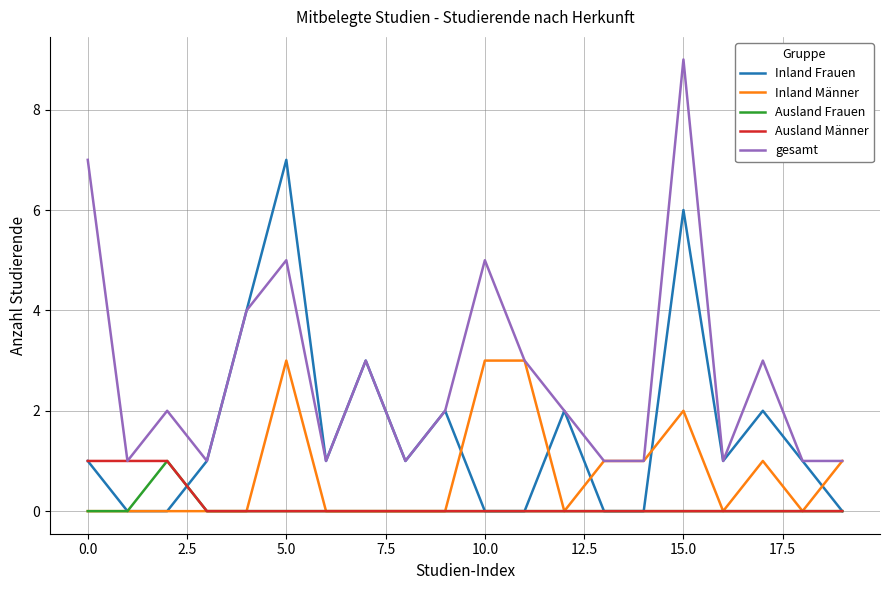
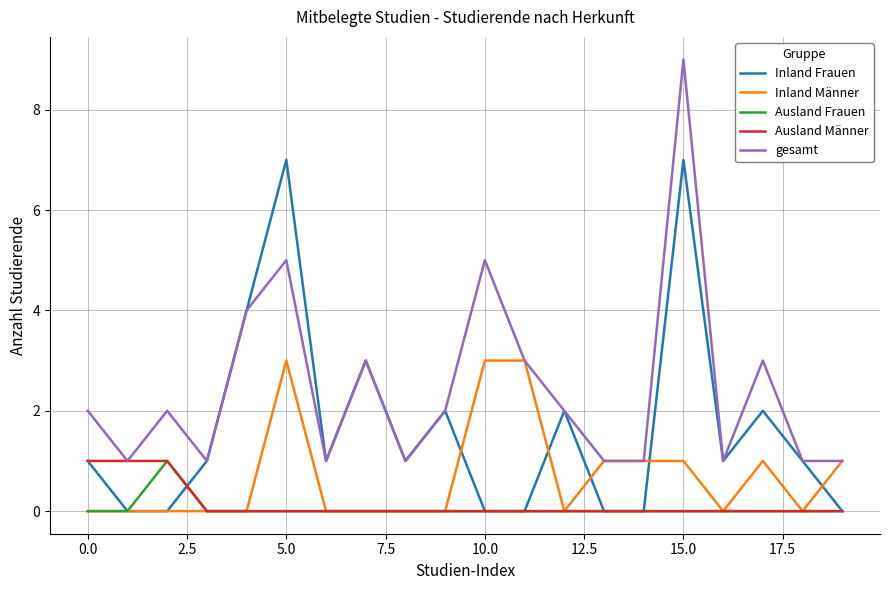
gesamt, 0.0: 7 -> 2
Inland Frauen, 15.0: 6 -> 7
Inland Männer, 15.0: 2 -> 1
